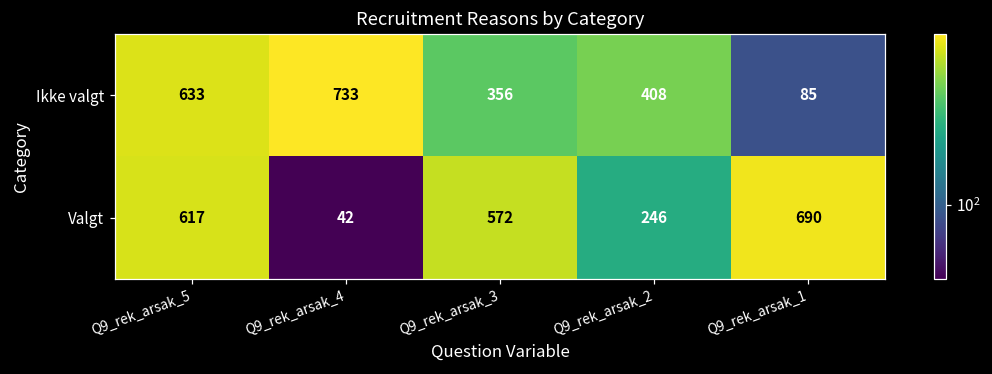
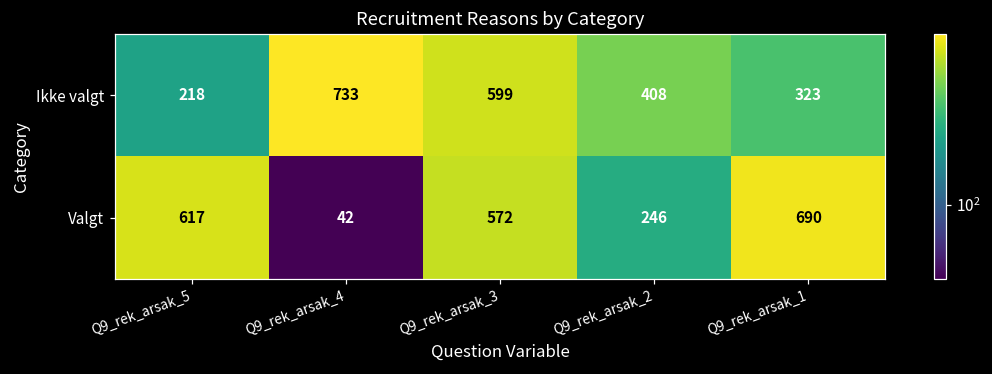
Ikke valgt, Q9_rek_arsak_5: 633 -> 218
Ikke valgt, Q9_rek_arsak_3: 356 -> 599
Ikke valgt, Q9_rek_arsak_1: 85 -> 323
